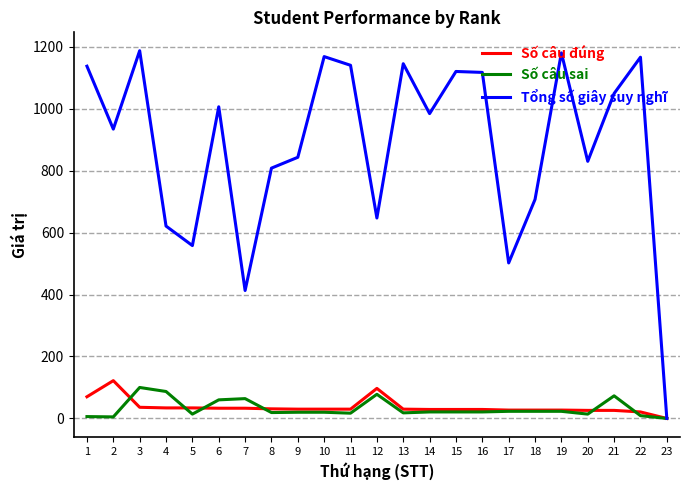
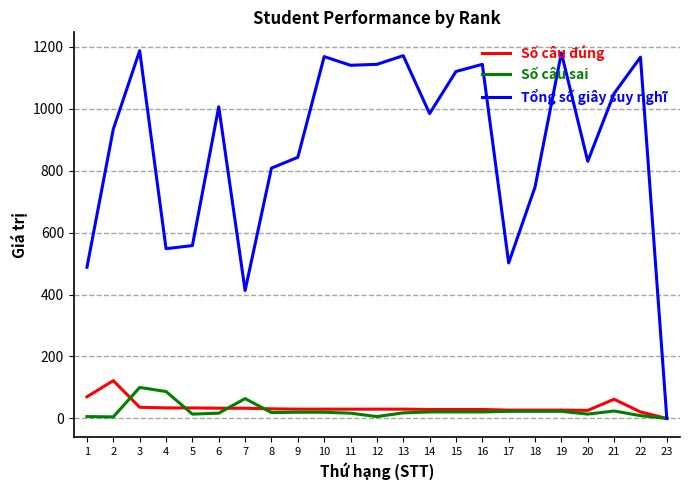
Tổng số giây suy nghĩ, 1: 1140 -> 490
Tổng số giây suy nghĩ, 4: 620 -> 550
Số câu sai, 6: 60 -> 20
Số câu đúng, 12: 100 -> 30
Số câu sai, 12: 80 -> 10
Tổng số giây suy nghĩ, 12: 650 -> 1140
Tổng số giây suy nghĩ, 13: 1150 -> 1170
Tổng số giây suy nghĩ, 16: 1120 -> 1140
Tổng số giây suy nghĩ, 18: 710 -> 750
Số câu đúng, 21: 30 -> 60
Số câu sai, 21: 70 -> 20
